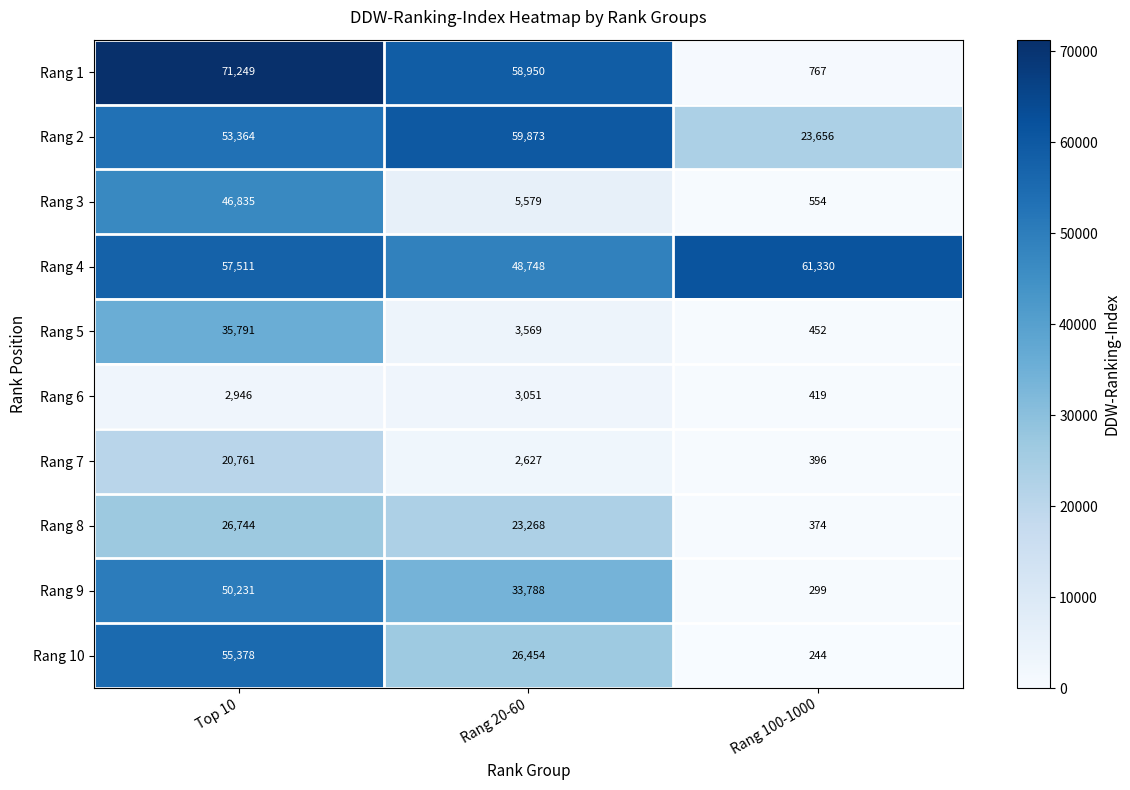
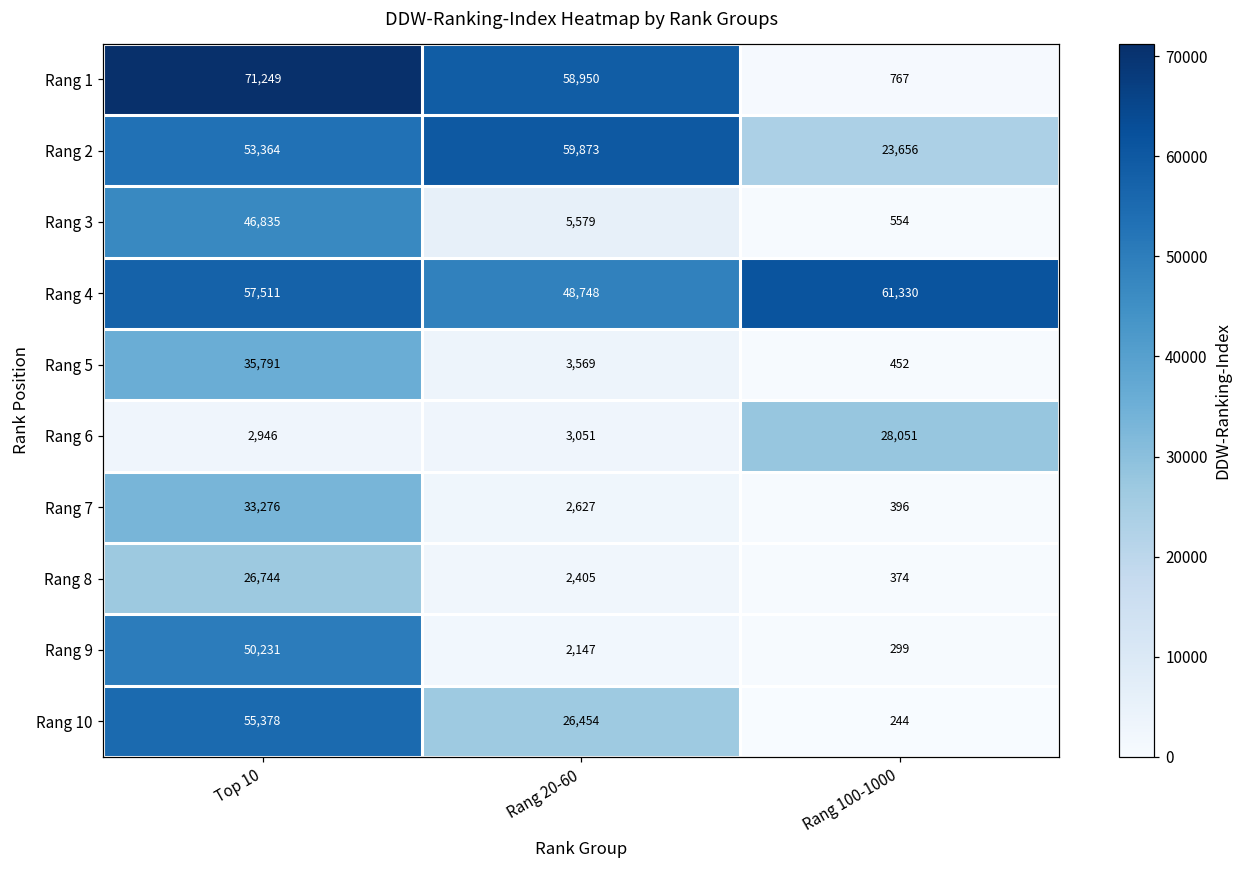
Rang 6, Rang 100-1000: 419 -> 28,051
Rang 7, Top 10: 20,761 -> 33,276
Rang 8, Rang 20-60: 23,268 -> 2,405
Rang 9, Rang 20-60: 33,788 -> 2,147
